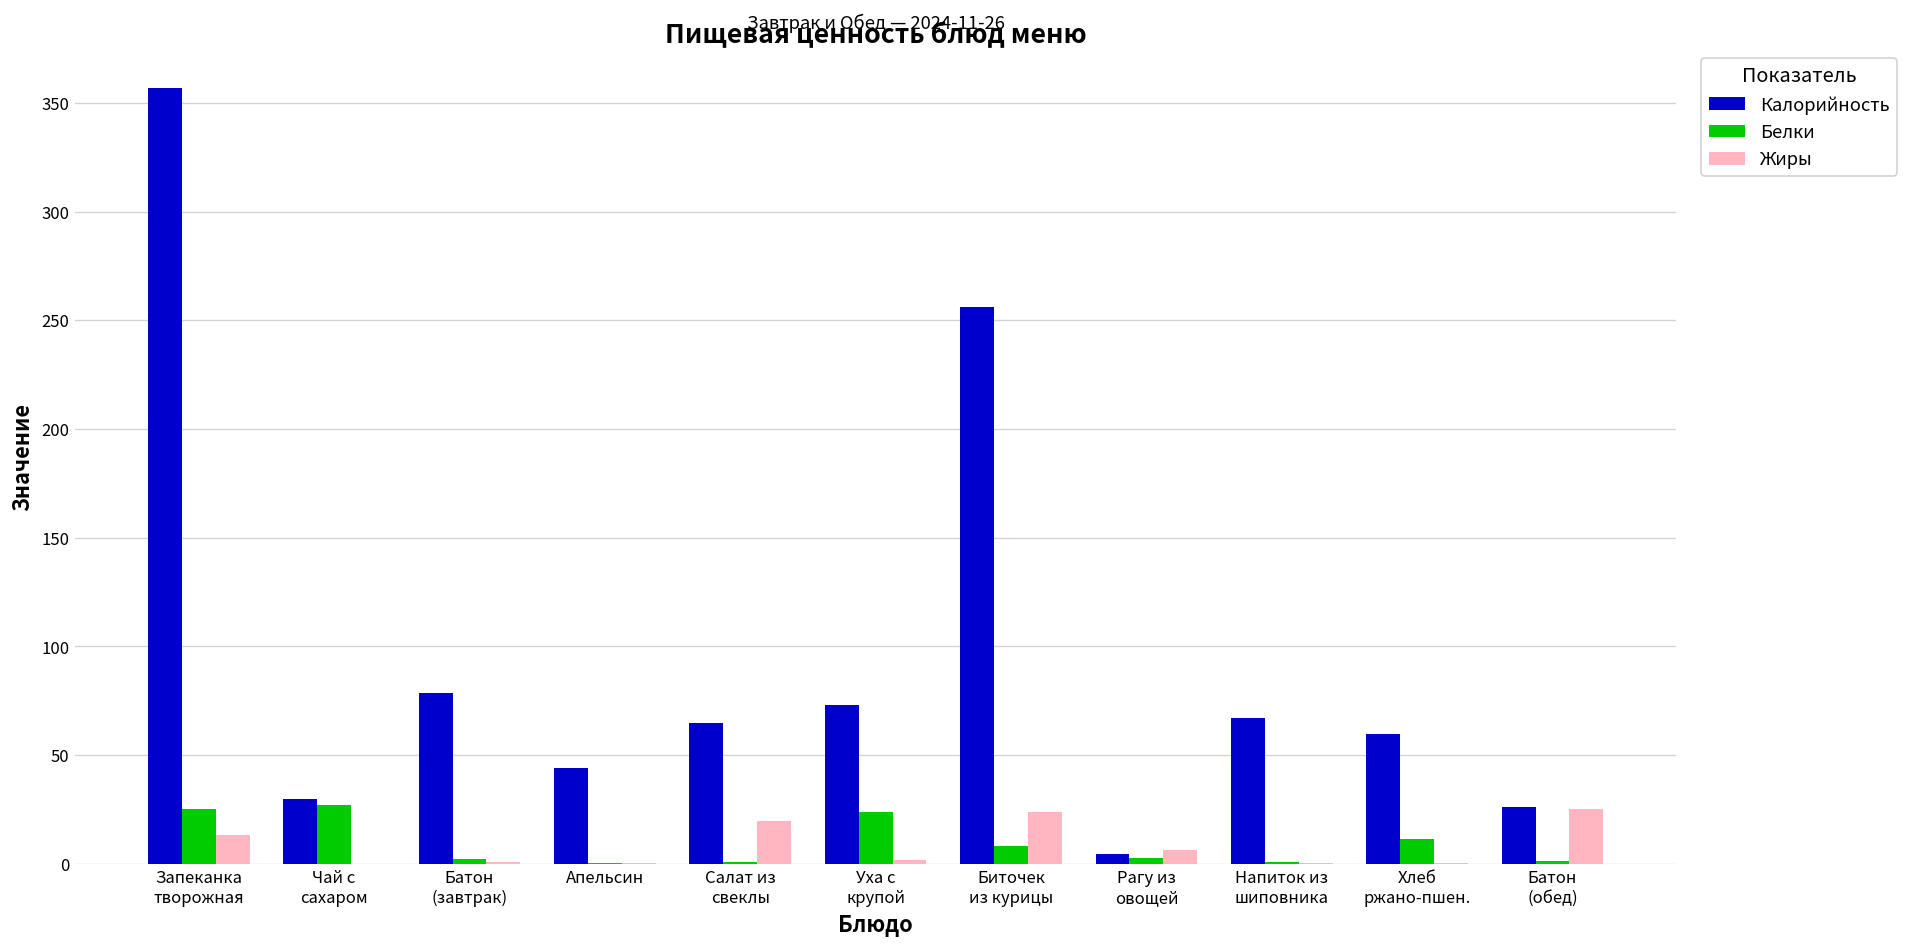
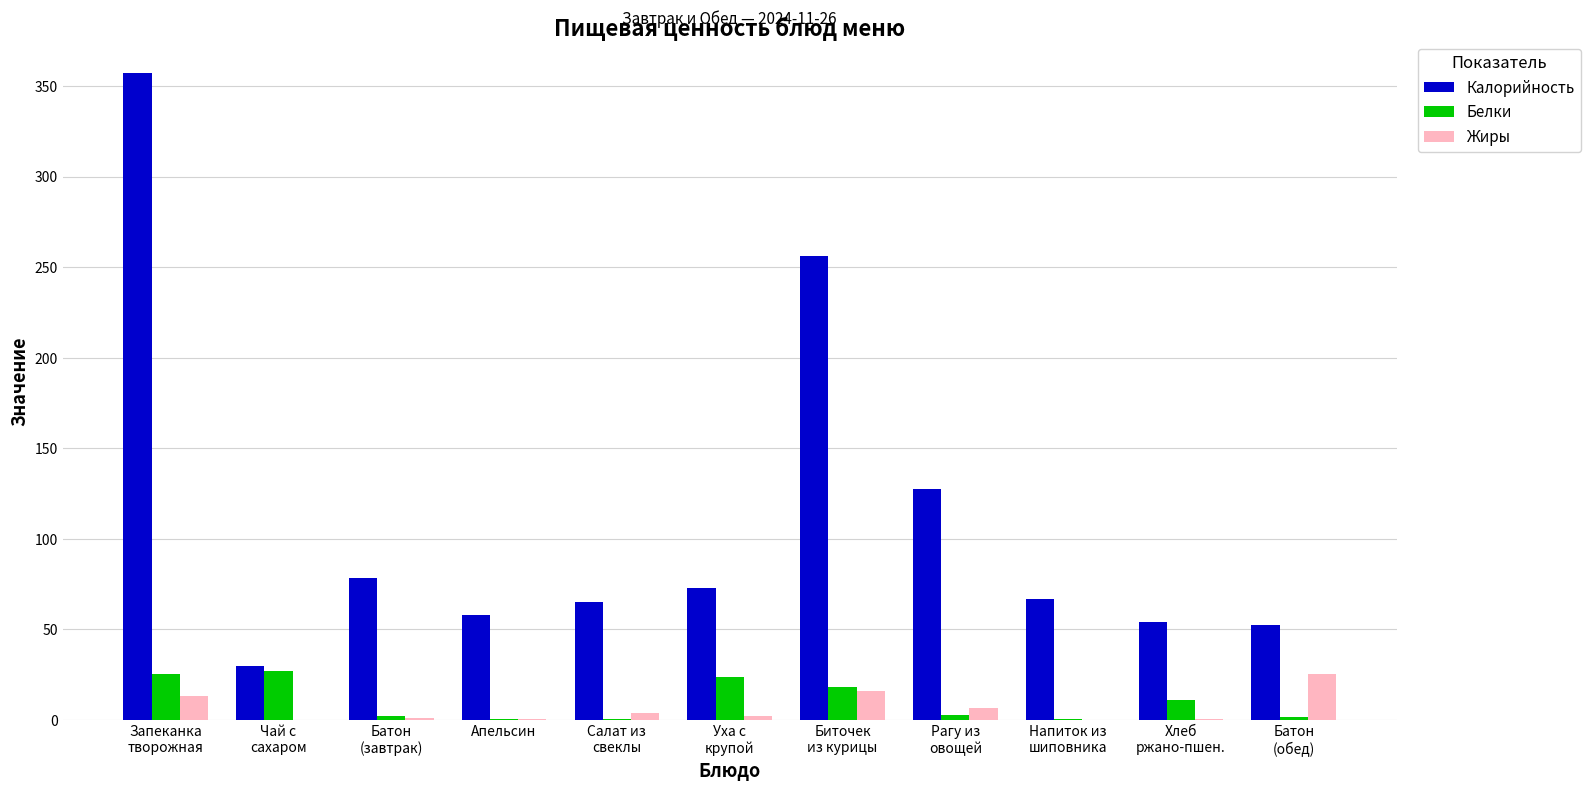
Калорийность, Апельсин: 44 -> 58
Жиры, Салат из свеклы: 20 -> 4
Белки, Биточек из курицы: 8 -> 18
Жиры, Биточек из курицы: 24 -> 16
Калорийность, Рагу из овощей: 5 -> 128
Калорийность, Хлеб ржано-пшен.: 60 -> 54
Калорийность, Батон (обед): 26 -> 52
